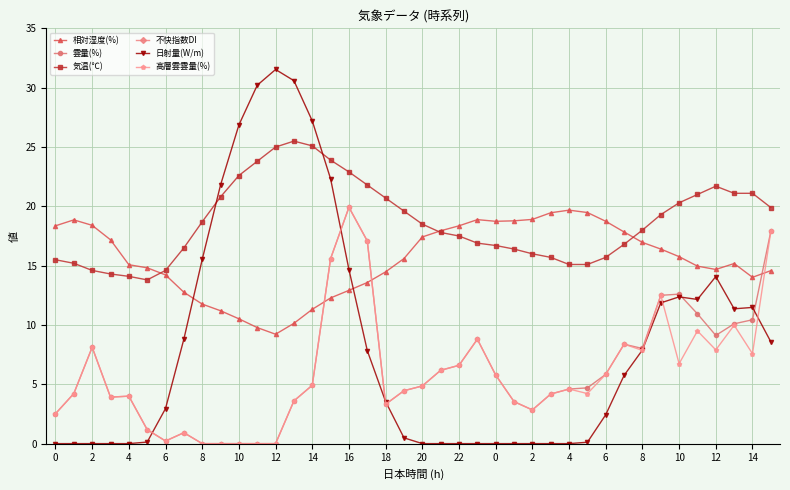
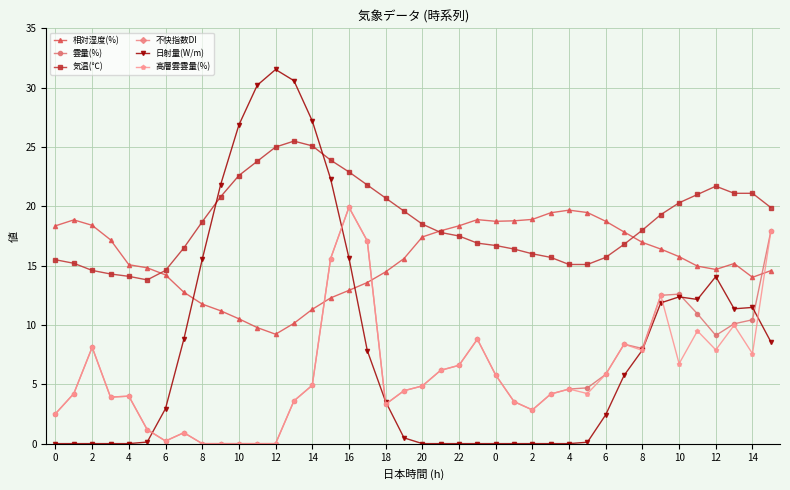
日射量(W/m), 16: 14.7 -> 15.6
